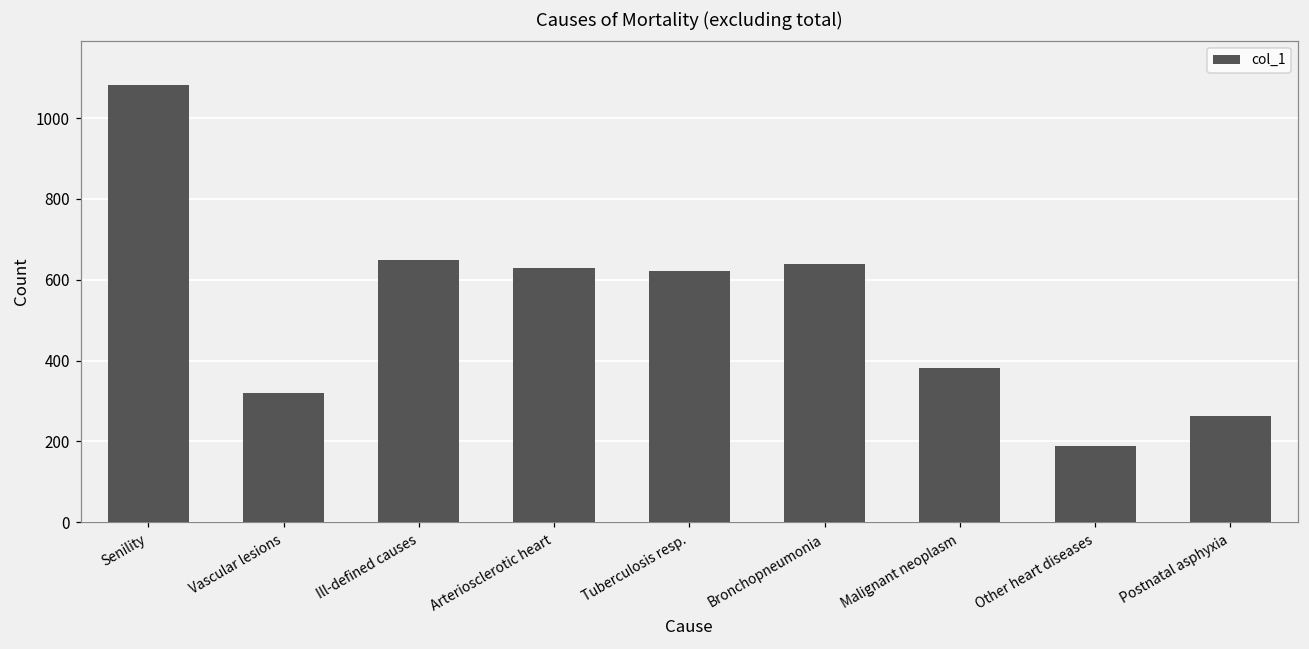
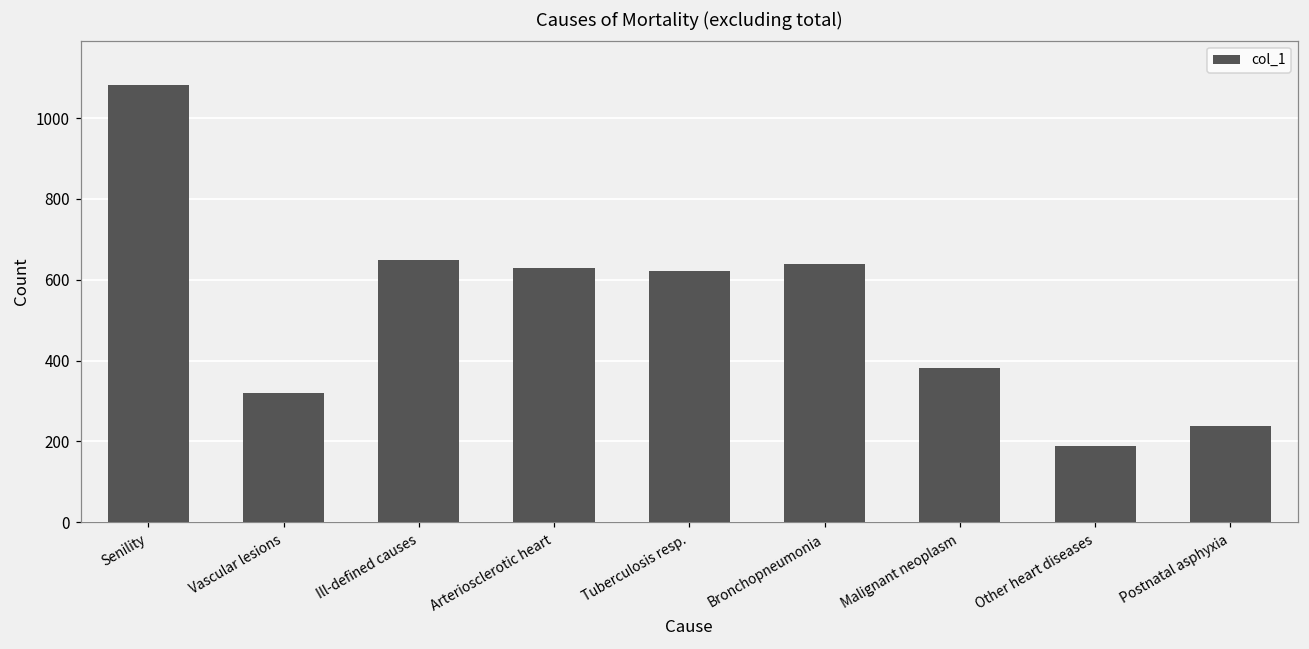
Postnatal asphyxia: 260 -> 240
